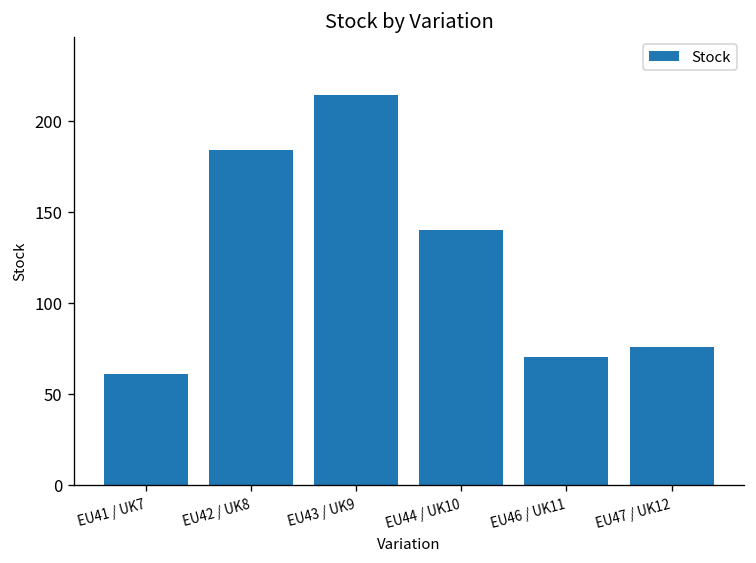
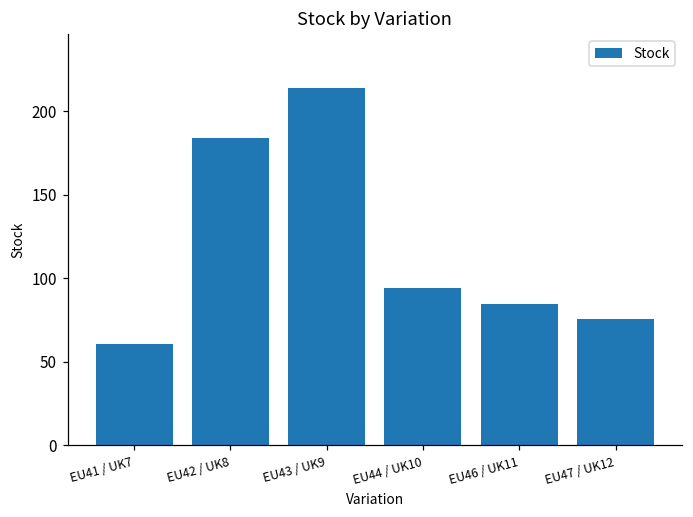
EU44 / UK10: 140 -> 94
EU46 / UK11: 70 -> 85
